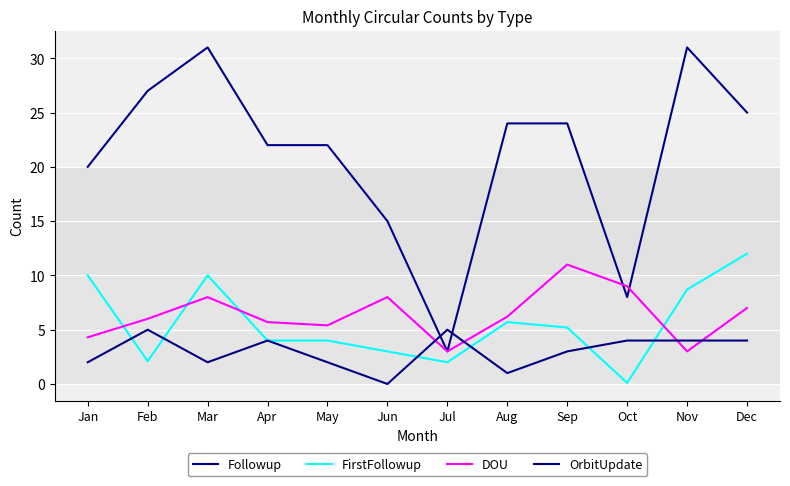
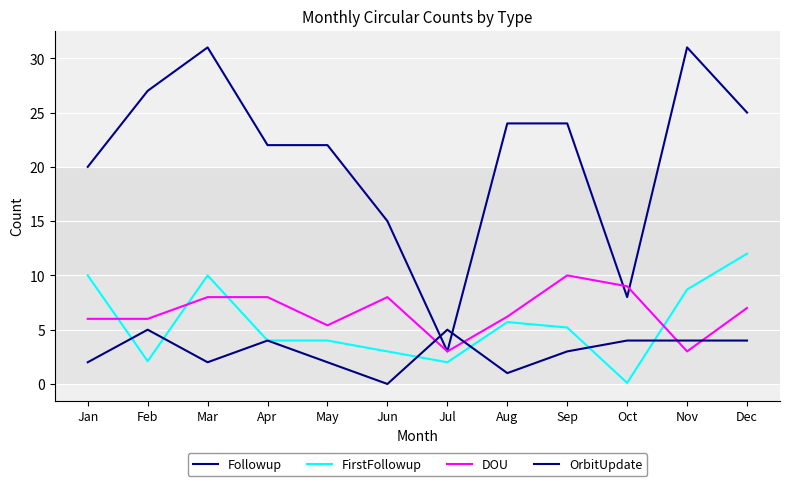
DOU, Jan: 4.3 -> 6.0
DOU, Apr: 5.7 -> 8.0
DOU, Sep: 11 -> 10
